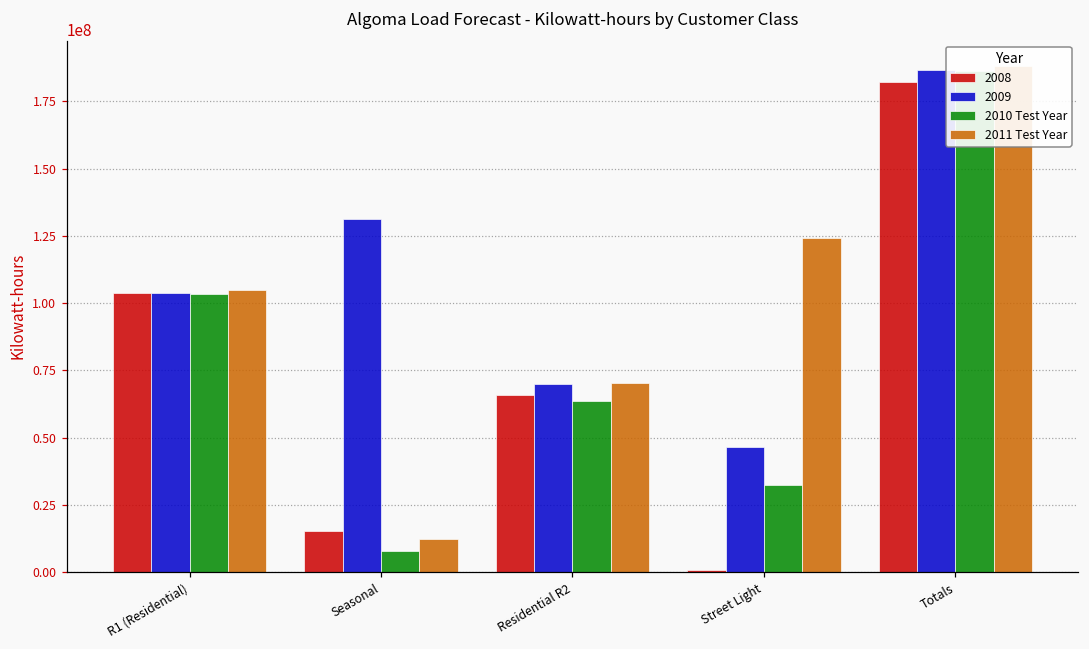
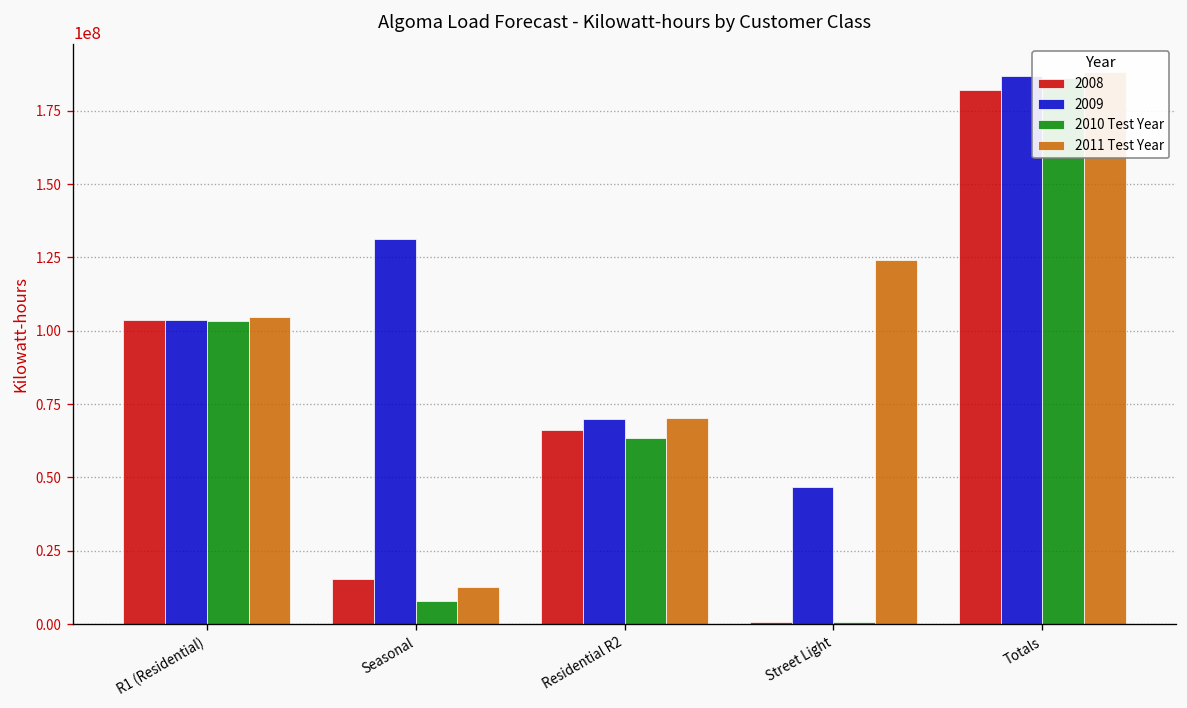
2010 Test Year, Street Light: 32000000 -> 1000000
